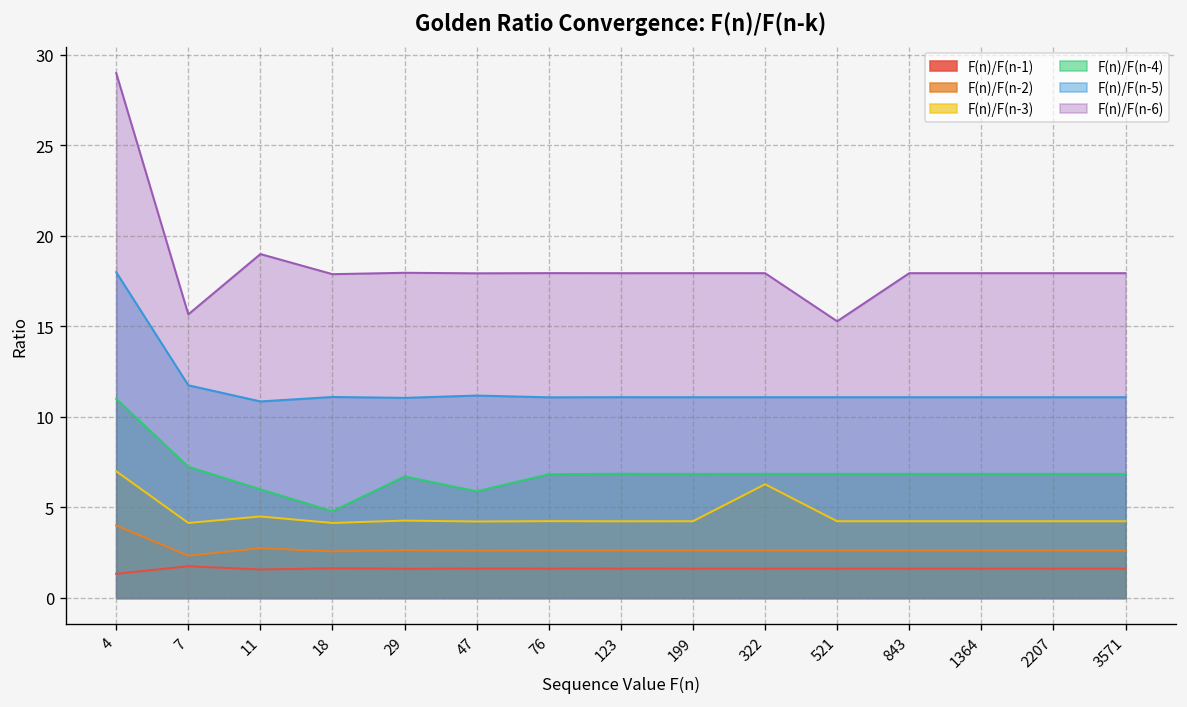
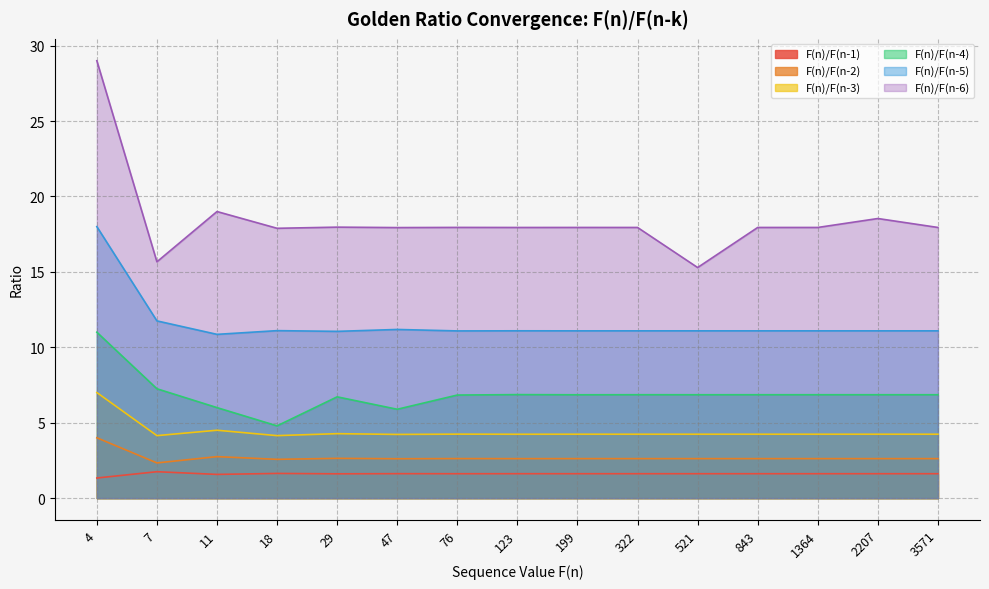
F(n)/F(n-3), 322: 6.3 -> 4.2
F(n)/F(n-6), 2207: 17.9 -> 18.5
